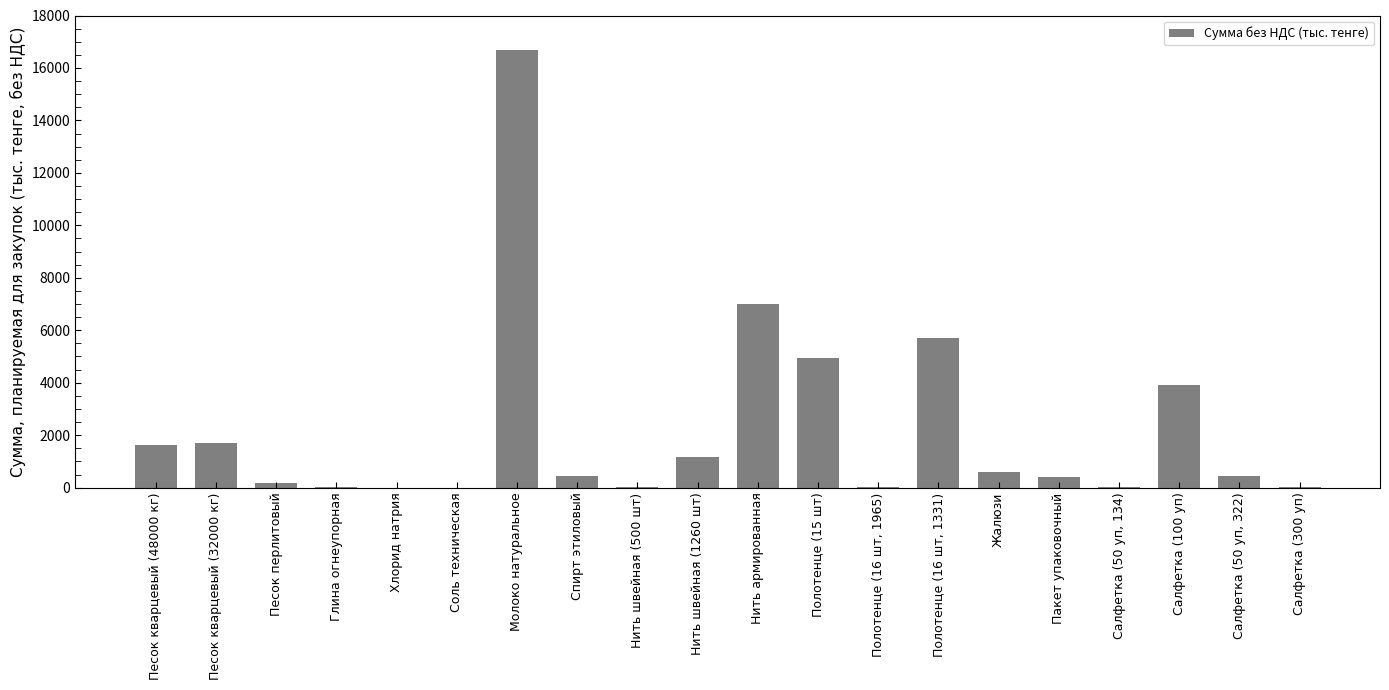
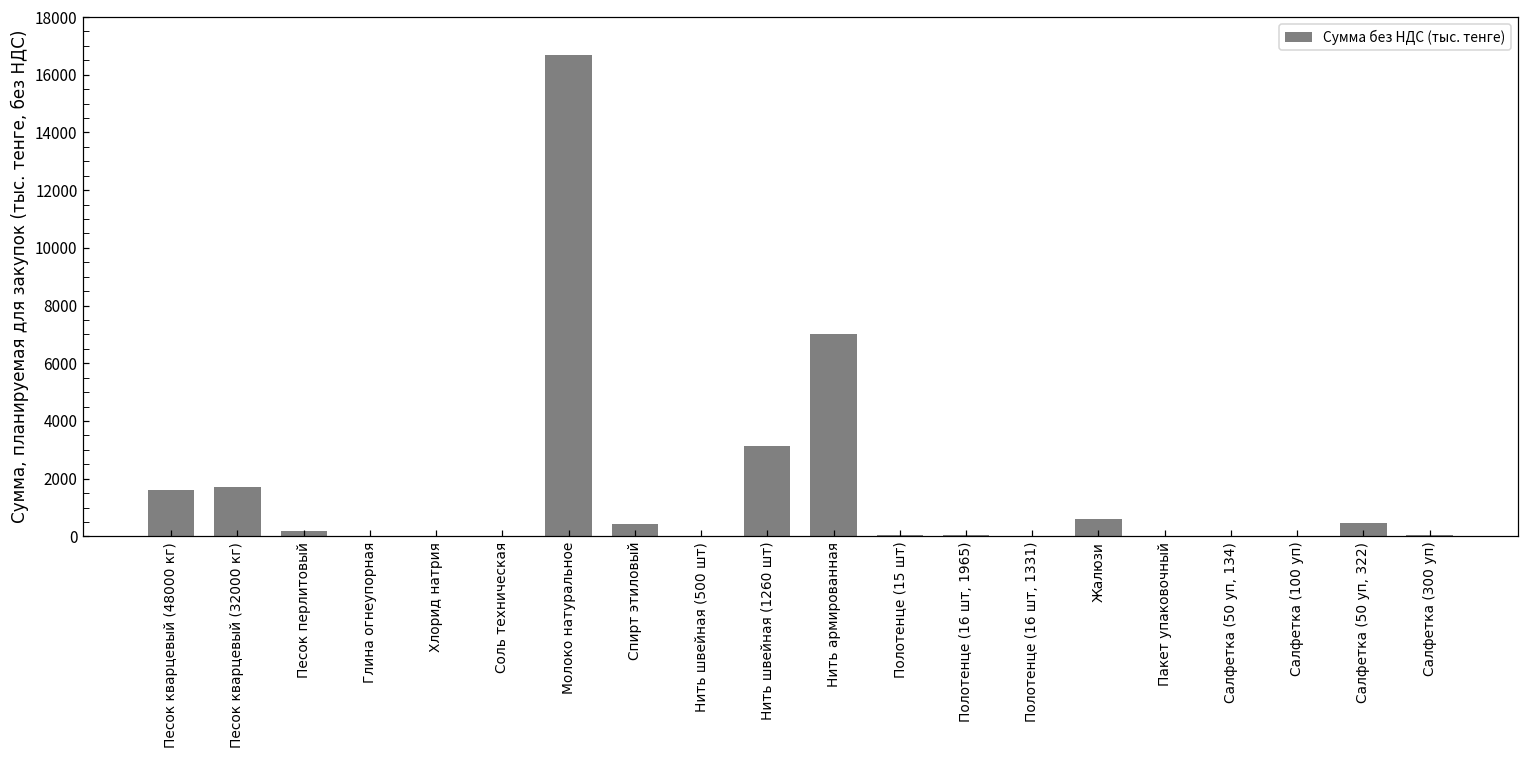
Нить швейная (1260 шт): 1200 -> 3100
Полотенце (15 шт): 4900 -> 100
Полотенце (16 шт, 1331): 5700 -> 0
Пакет упаковочный: 400 -> 0
Салфетка (100 уп): 3900 -> 0
